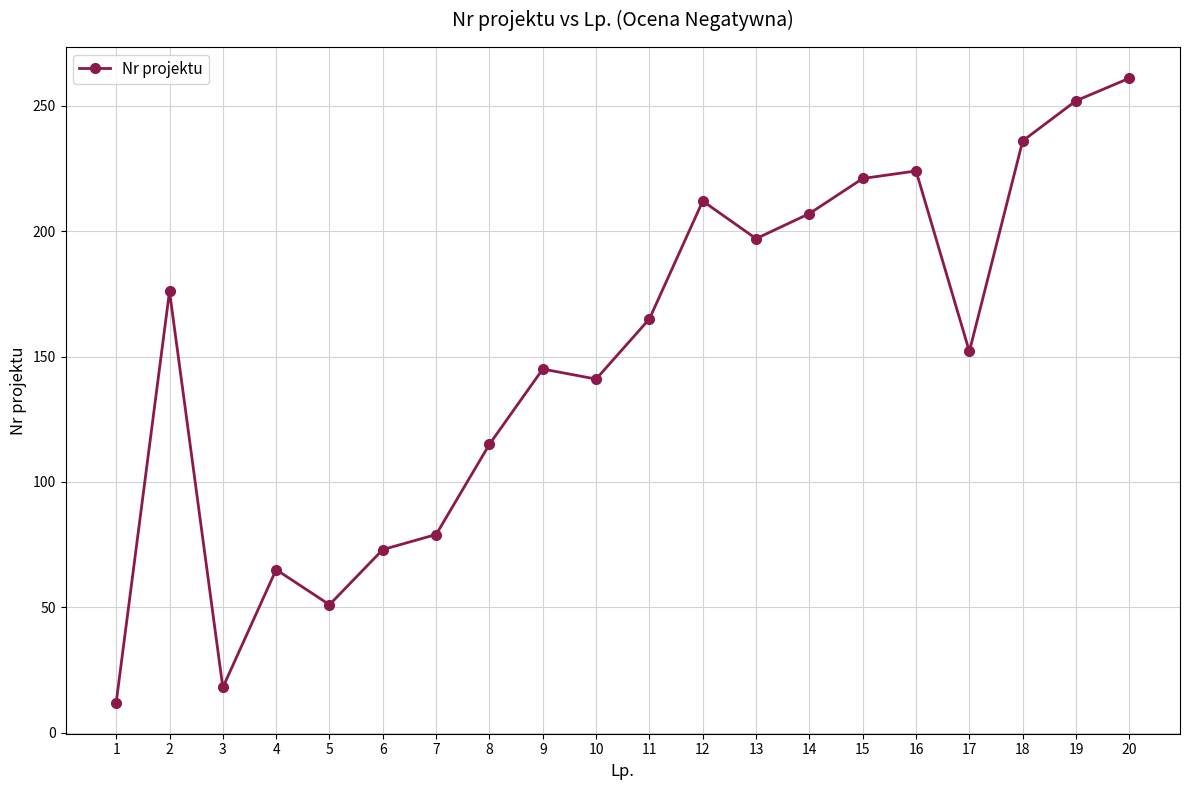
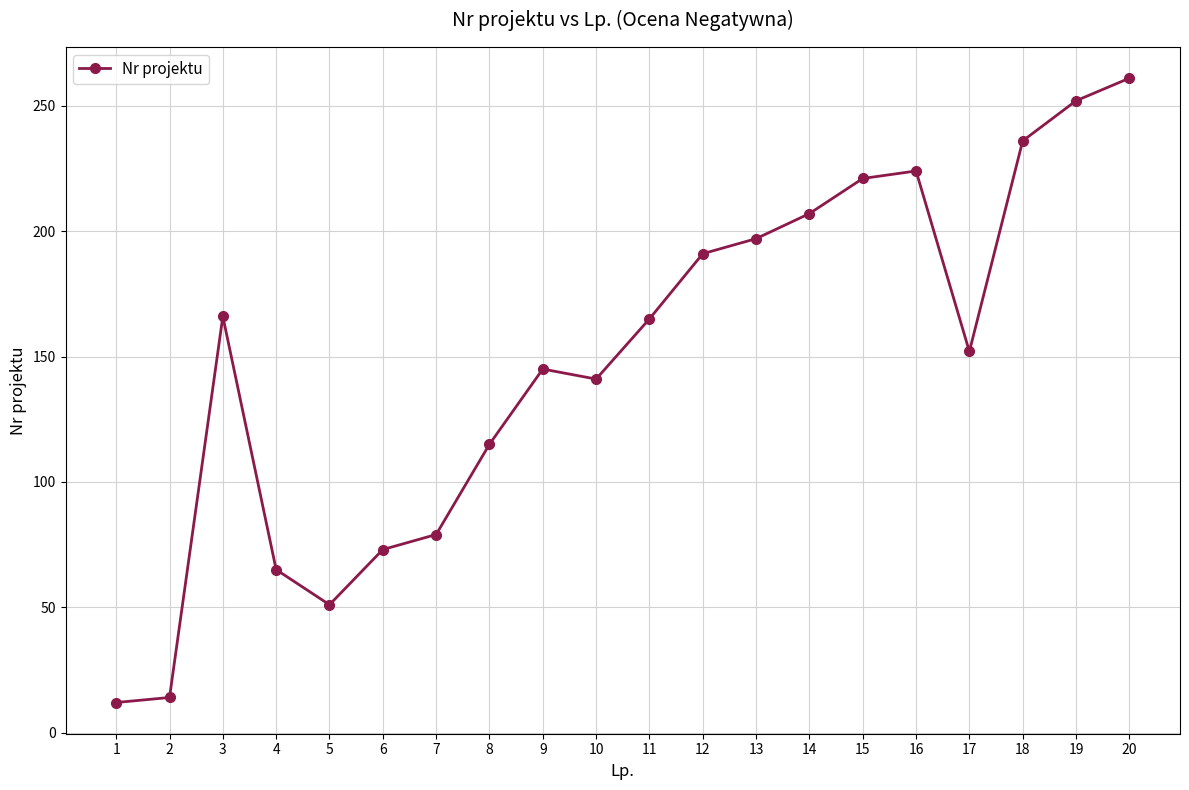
2: 176 -> 14
3: 18 -> 166
12: 212 -> 191
